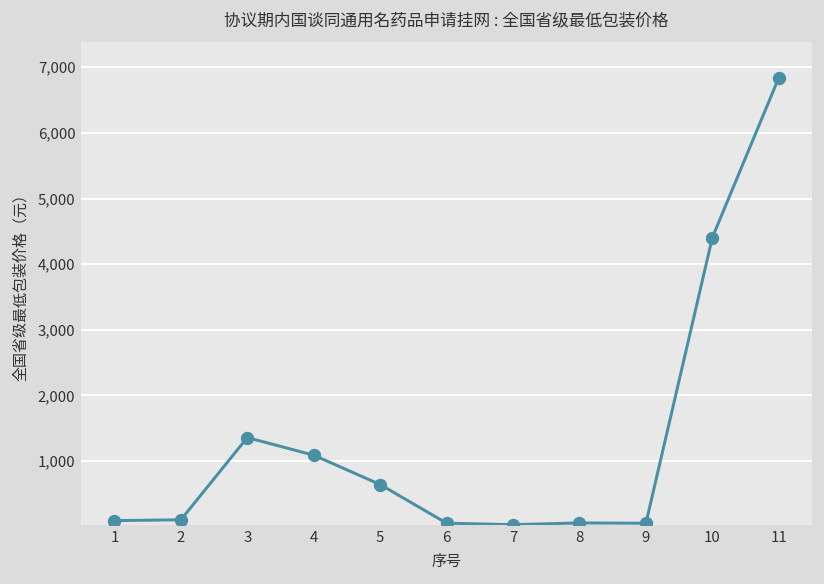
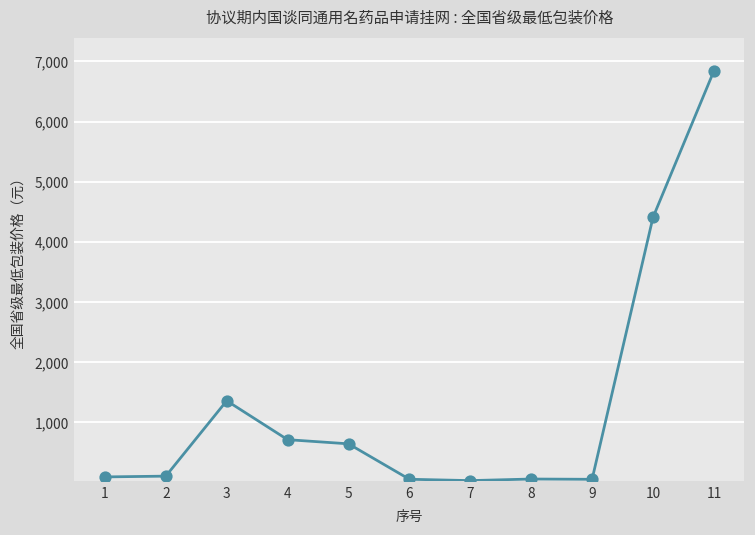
4: 1,100 -> 700
